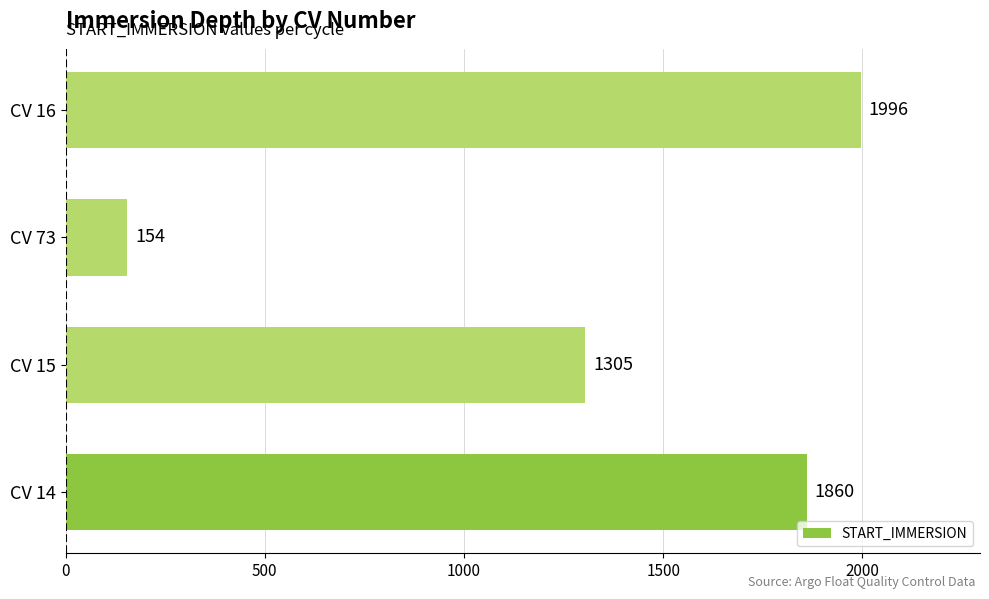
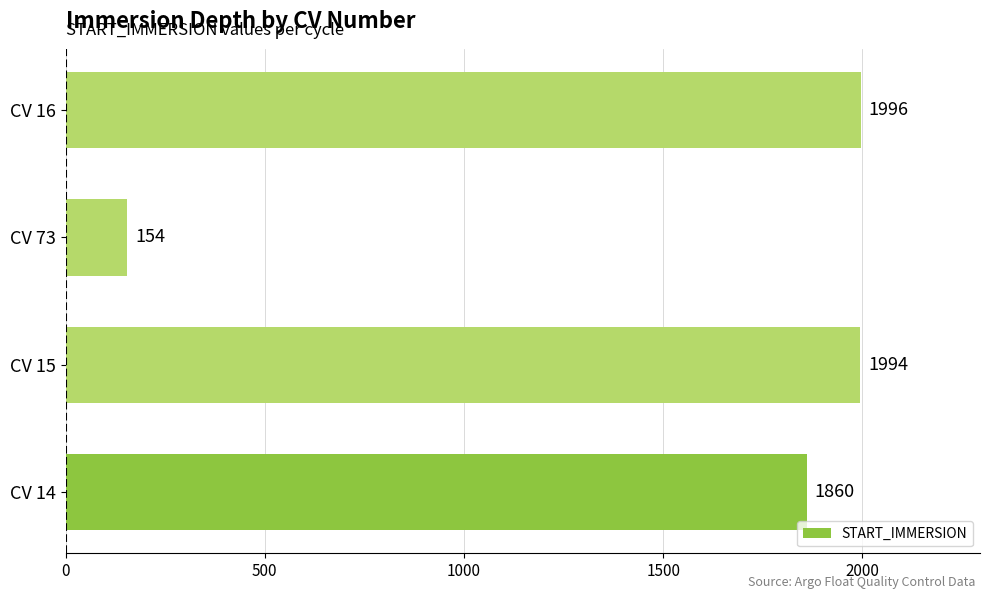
CV 15: 1305 -> 1994
